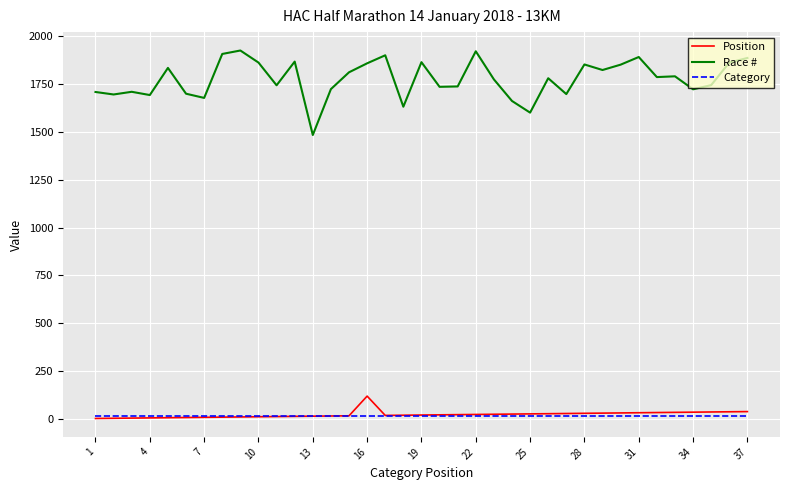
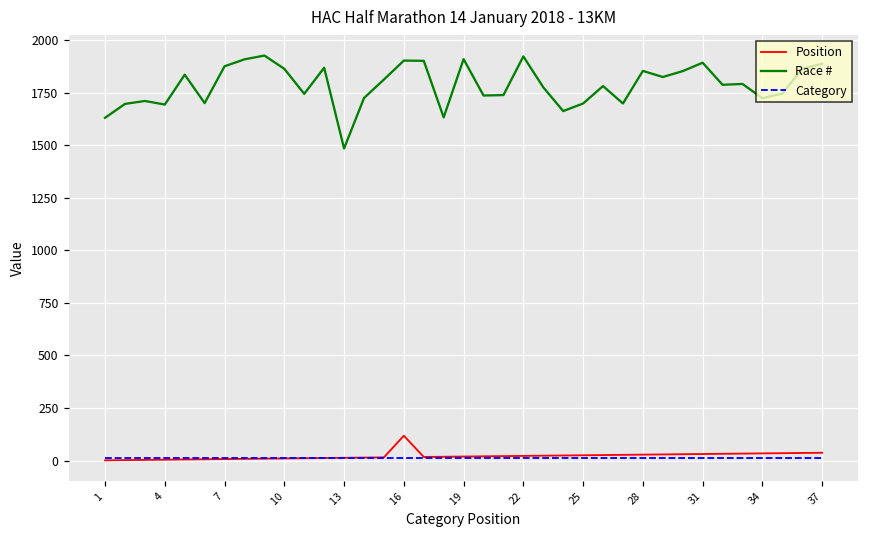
Race #, 1: 1710 -> 1630
Race #, 7: 1680 -> 1880
Race #, 16: 1860 -> 1900
Race #, 19: 1870 -> 1910
Race #, 25: 1600 -> 1700
